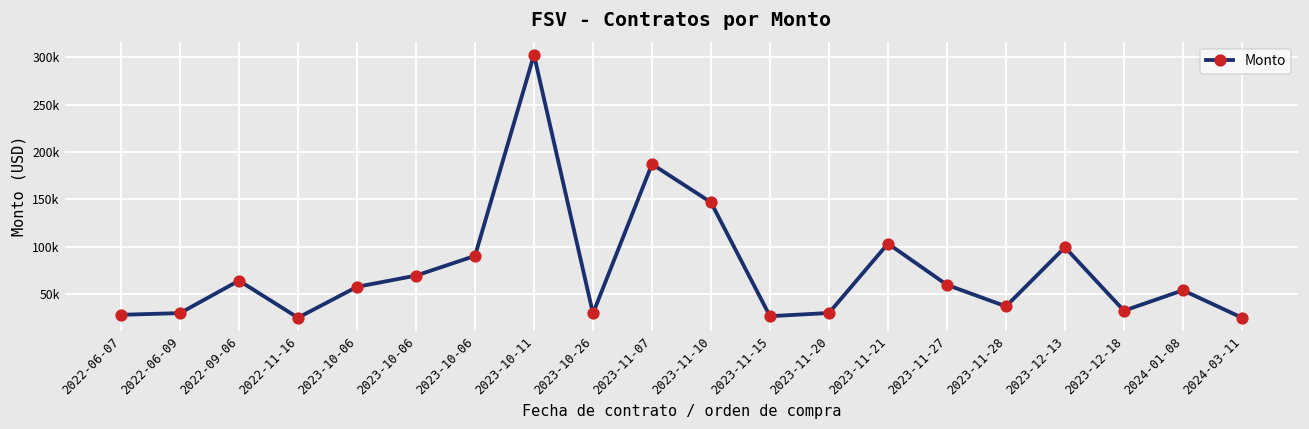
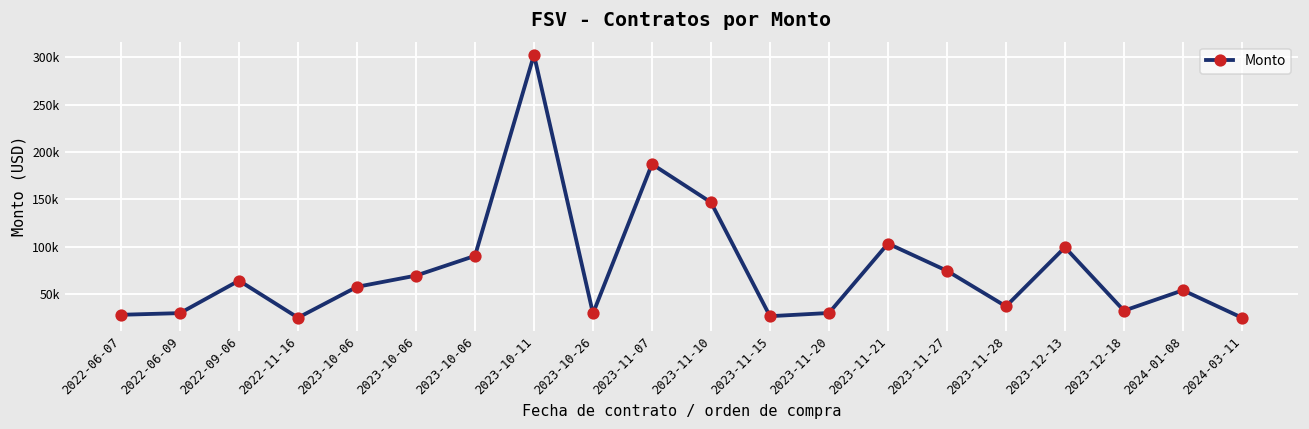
2023-11-27: 60000 -> 70000
